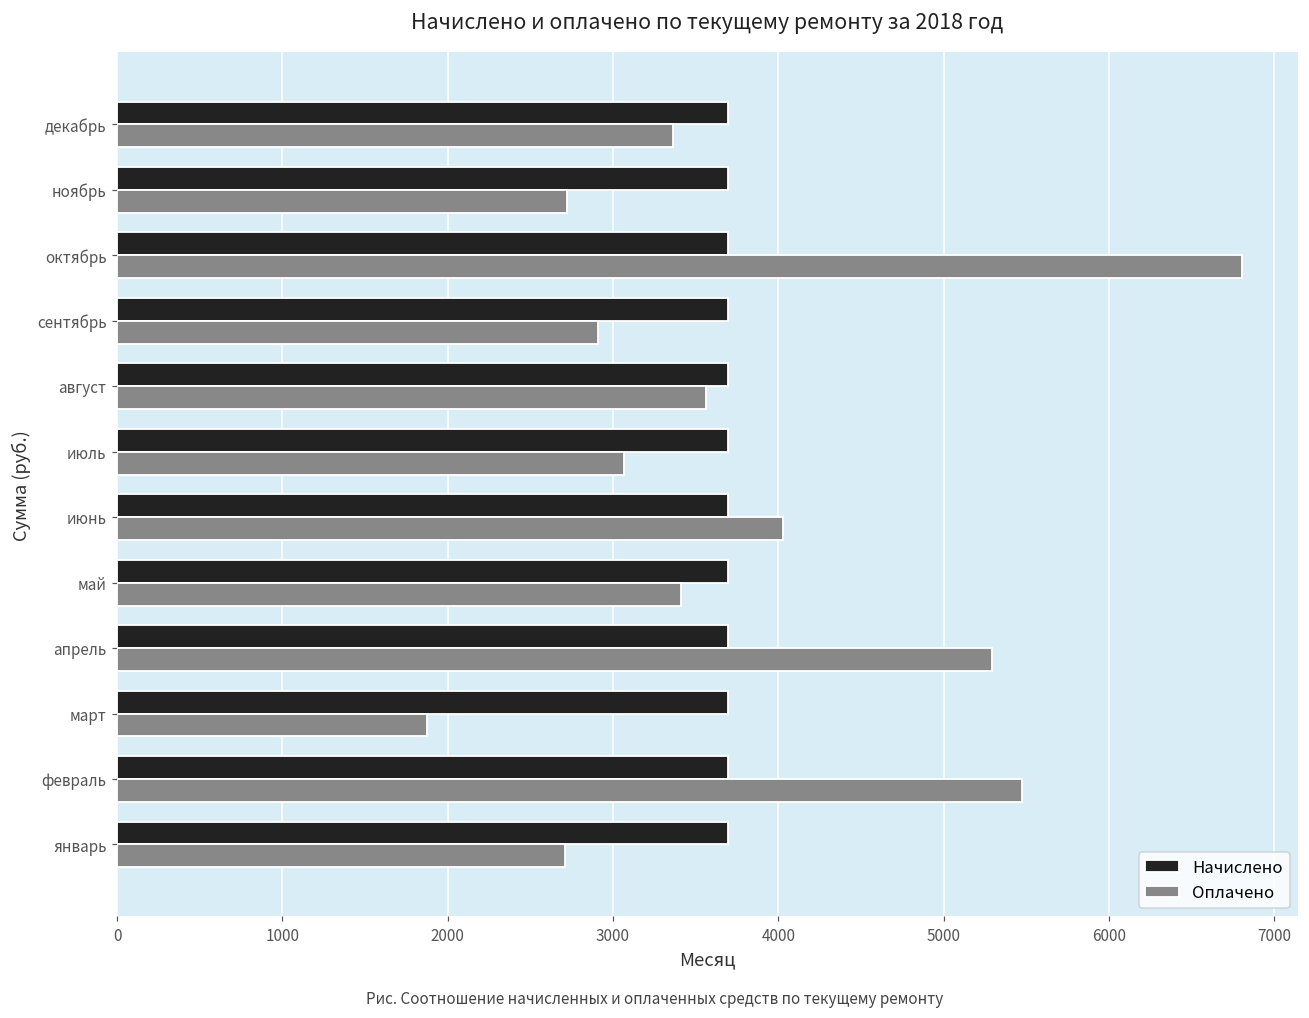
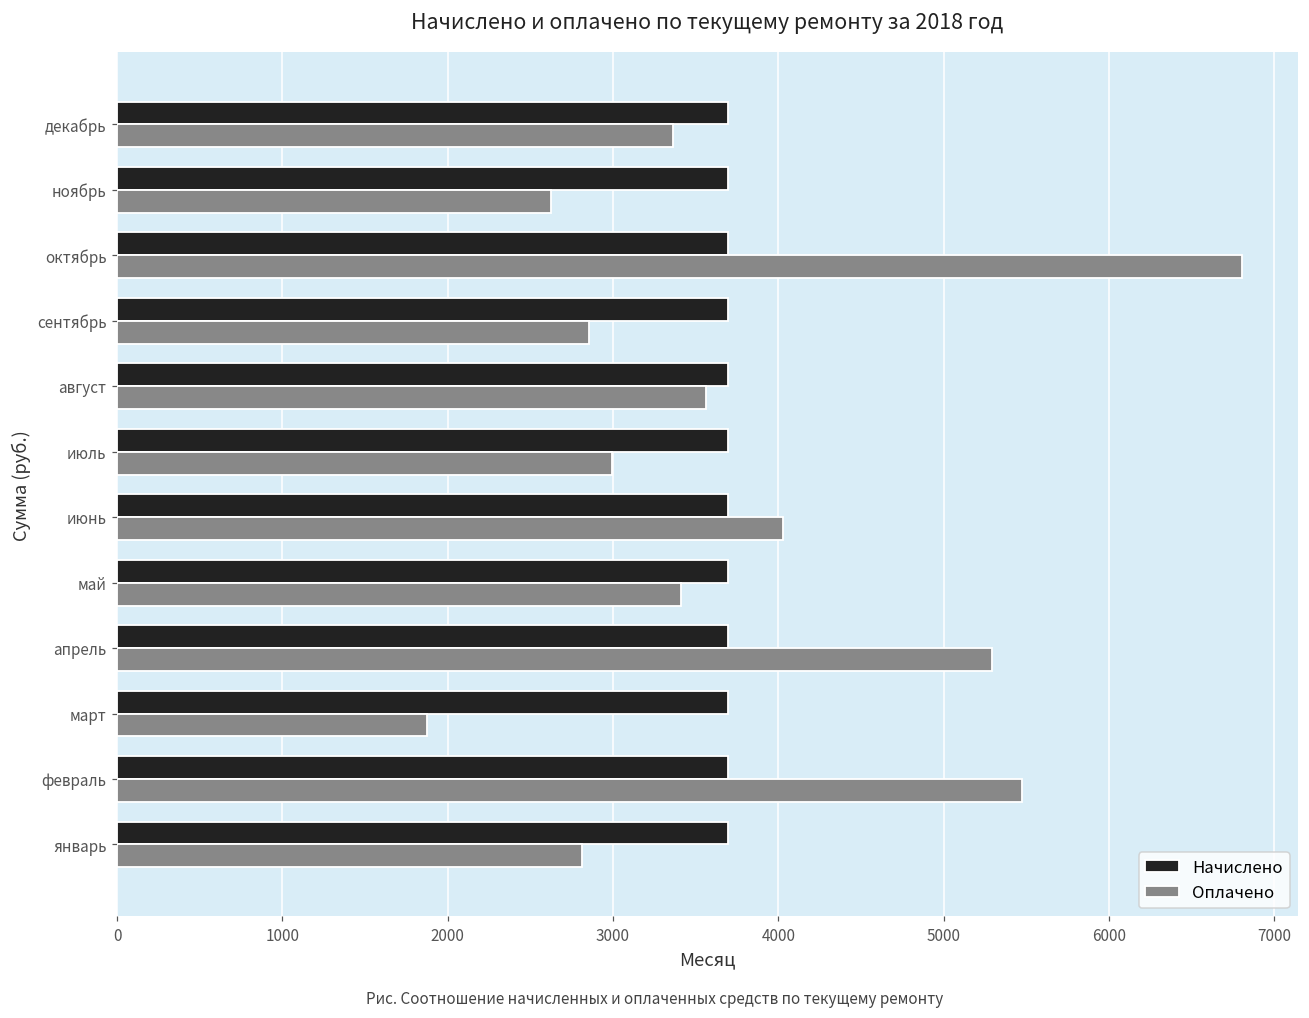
Оплачено, ноябрь: 2720 -> 2620
Оплачено, сентябрь: 2910 -> 2860
Оплачено, июль: 3070 -> 2990
Оплачено, январь: 2710 -> 2810
